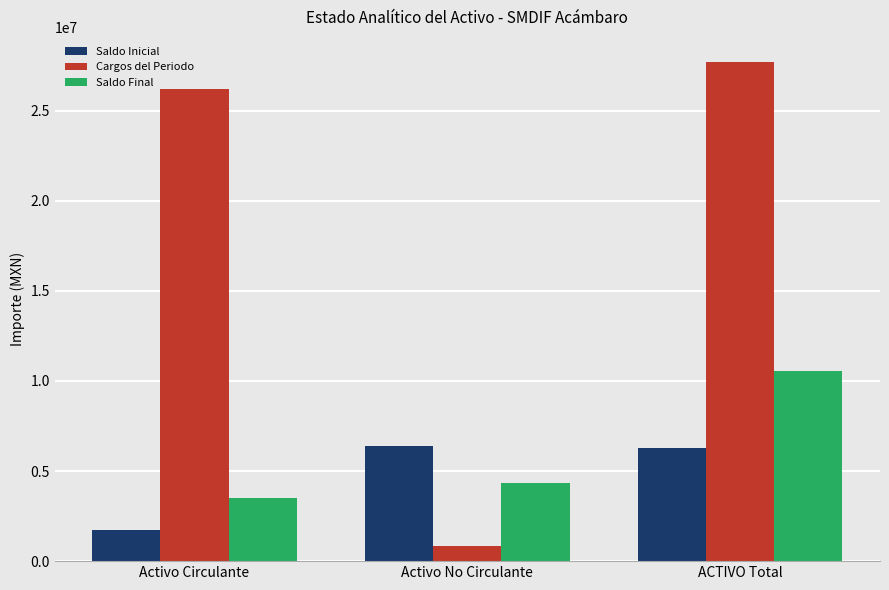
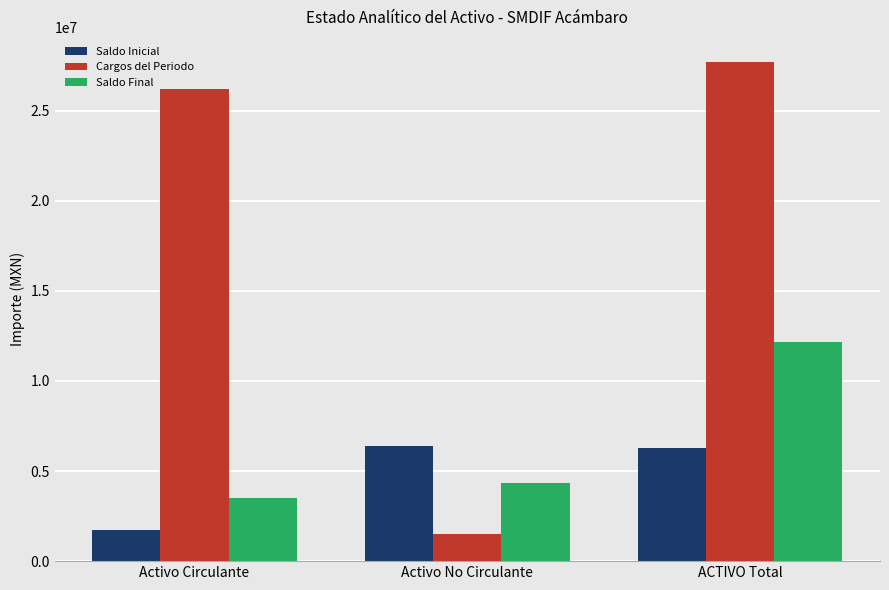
Cargos del Periodo, Activo No Circulante: 900000 -> 1500000
Saldo Final, ACTIVO Total: 10600000 -> 12200000
